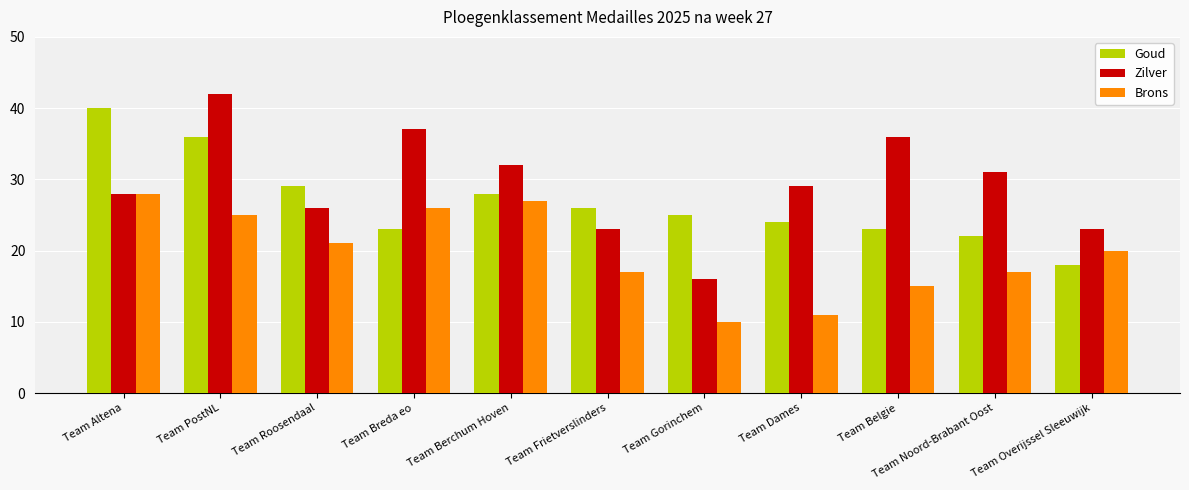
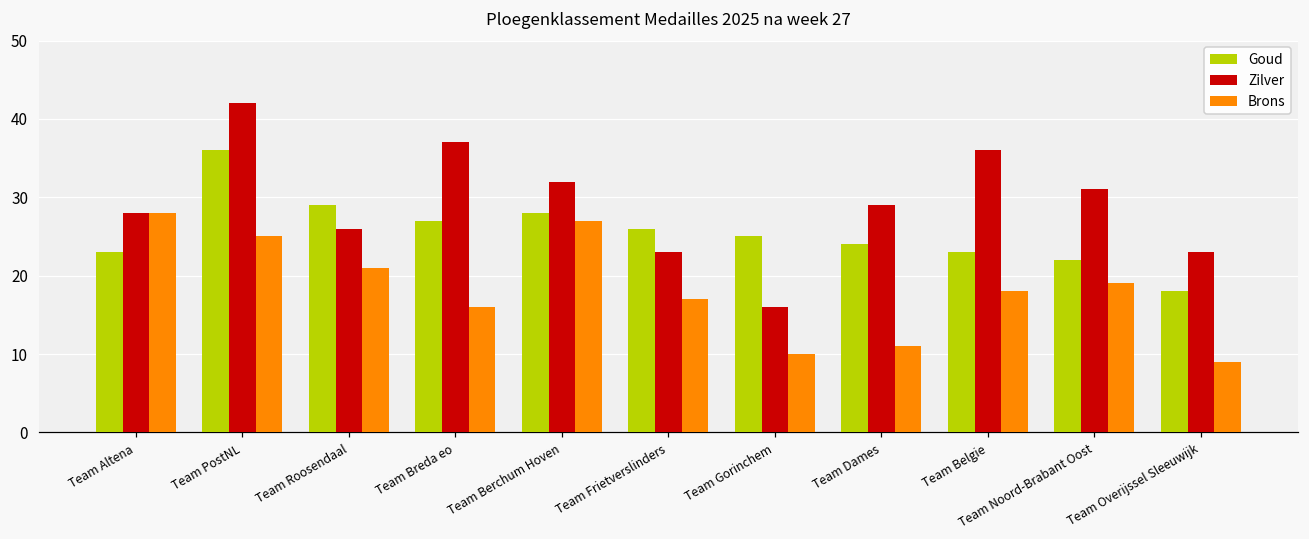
Goud, Team Altena: 40 -> 23
Goud, Team Breda eo: 23 -> 27
Brons, Team Breda eo: 26 -> 16
Brons, Team Belgie: 15 -> 18
Brons, Team Noord-Brabant Oost: 17 -> 19
Brons, Team Overijssel Sleeuwijk: 20 -> 9
